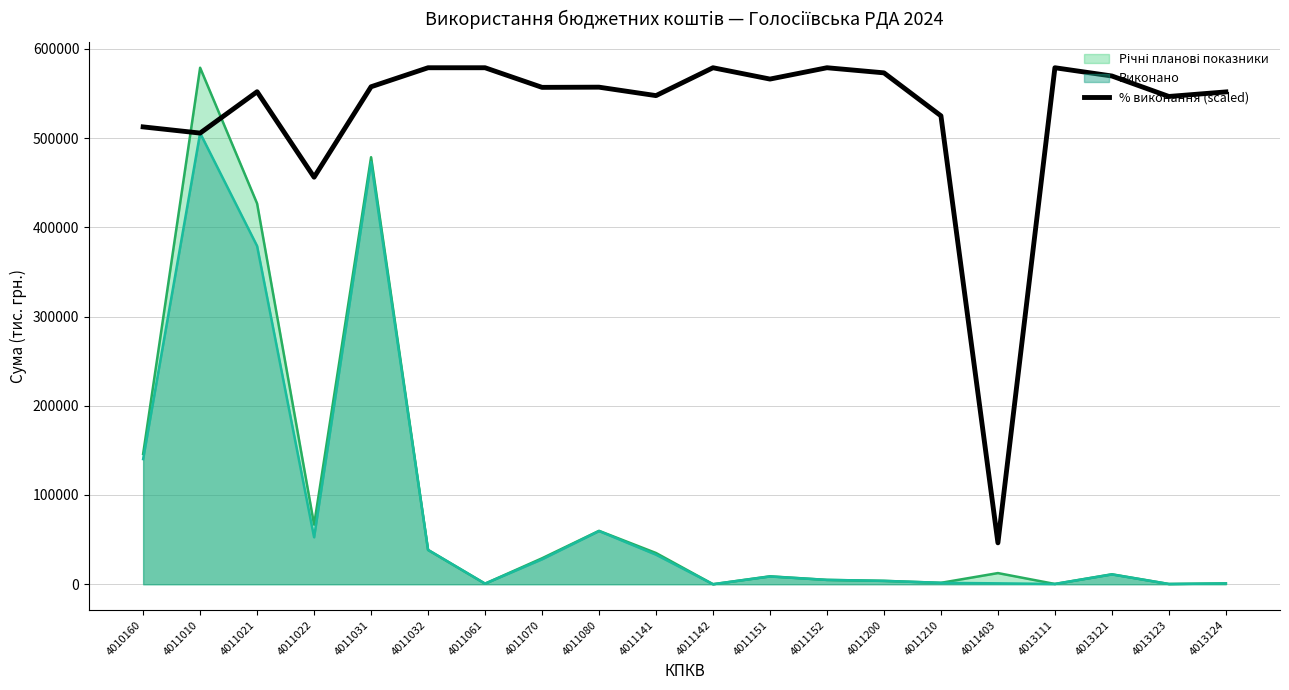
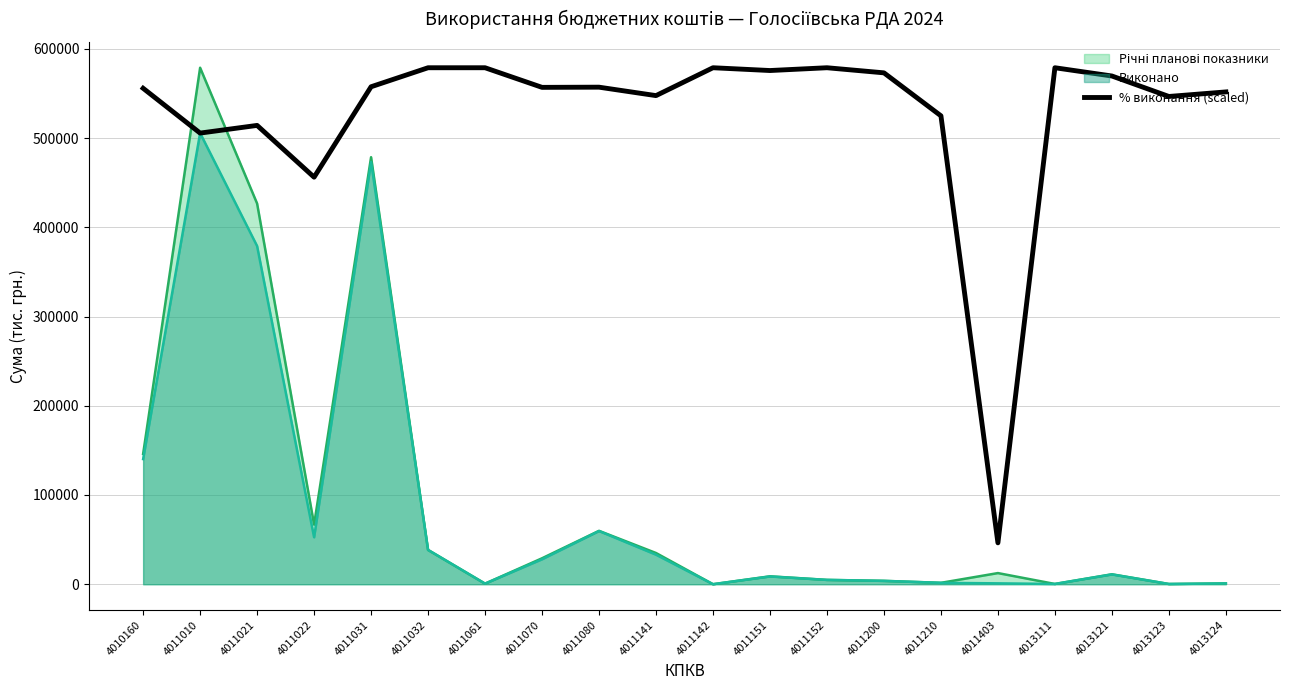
% виконання (scaled), 4010160: 510000 -> 560000
% виконання (scaled), 4011021: 550000 -> 510000
% виконання (scaled), 4011151: 570000 -> 580000
